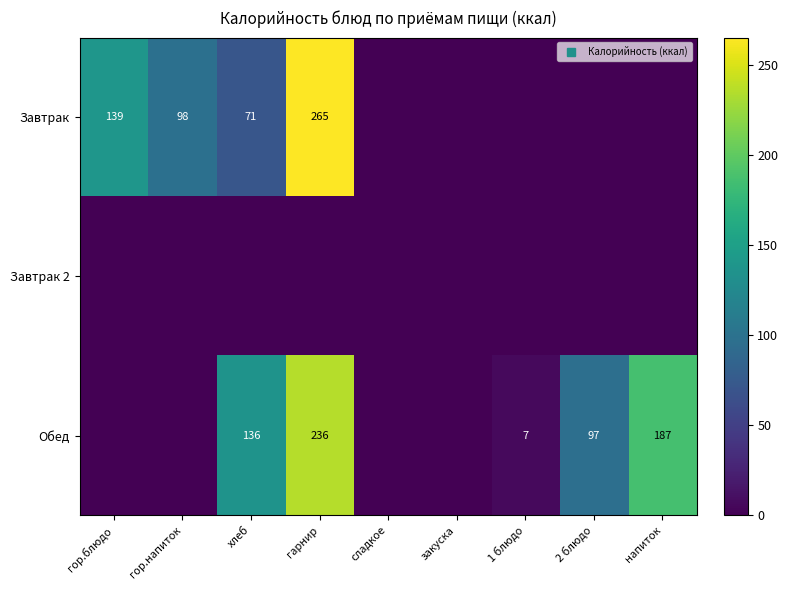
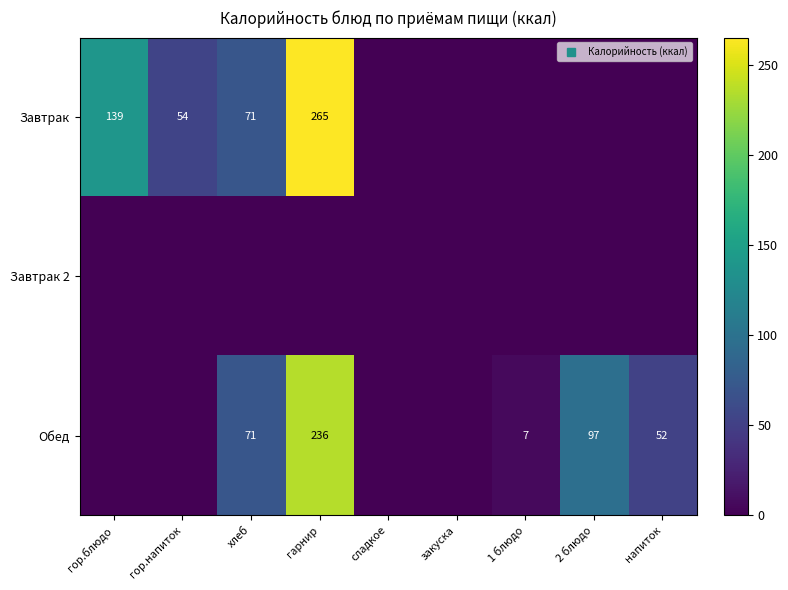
Завтрак, гор.напиток: 98 -> 54
Обед, хлеб: 136 -> 71
Обед, напиток: 187 -> 52
